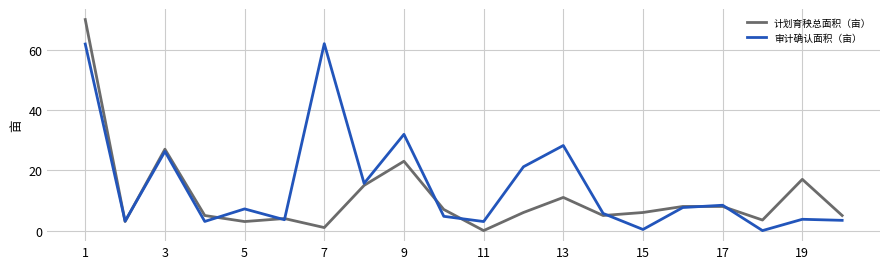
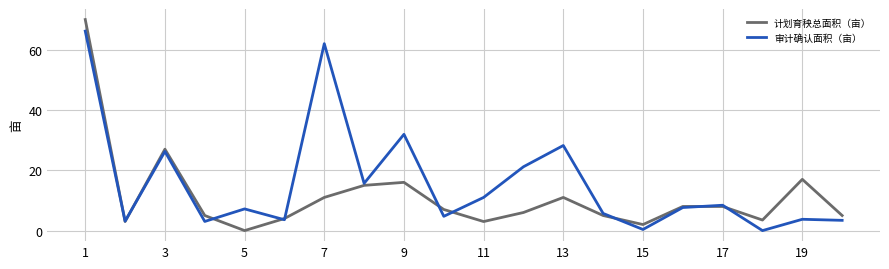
审计确认面积（亩）, 1: 62 -> 66
计划育秧总面积（亩）, 5: 3 -> 0
计划育秧总面积（亩）, 7: 1 -> 11
计划育秧总面积（亩）, 9: 23 -> 16
计划育秧总面积（亩）, 11: 0 -> 3
审计确认面积（亩）, 11: 3 -> 11
计划育秧总面积（亩）, 15: 6 -> 2
